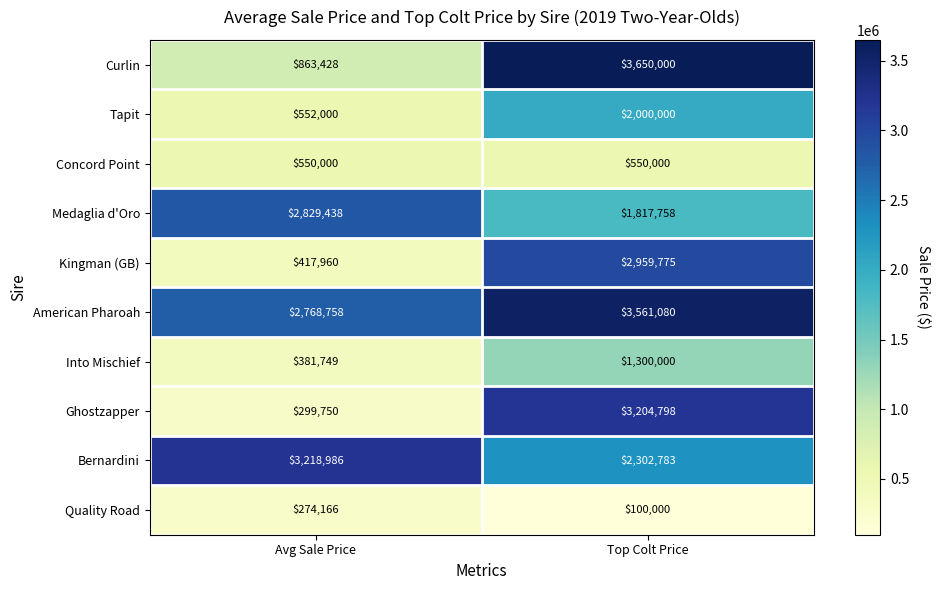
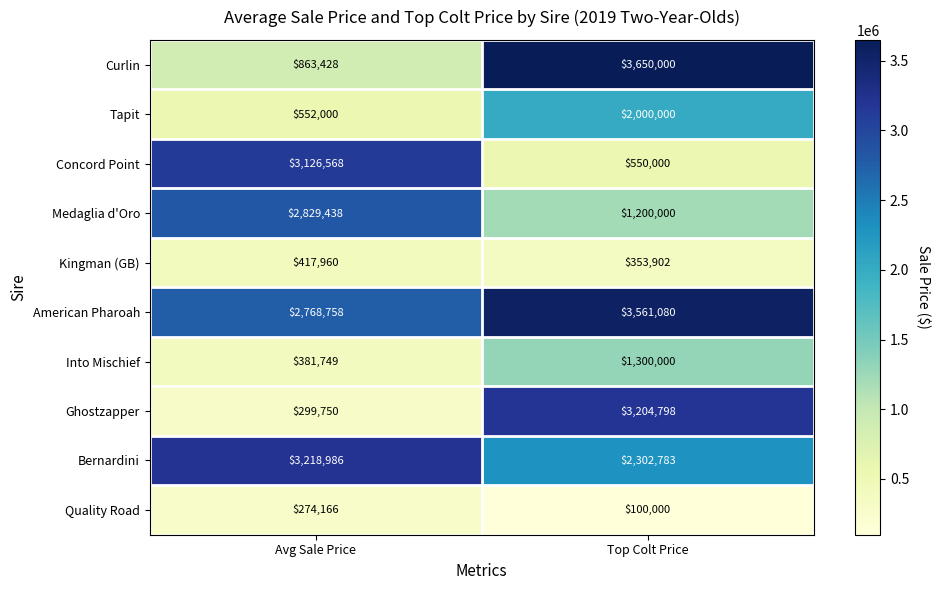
Concord Point, Avg Sale Price: $550,000 -> $3,126,568
Medaglia d'Oro, Top Colt Price: $1,817,758 -> $1,200,000
Kingman (GB), Top Colt Price: $2,959,775 -> $353,902
